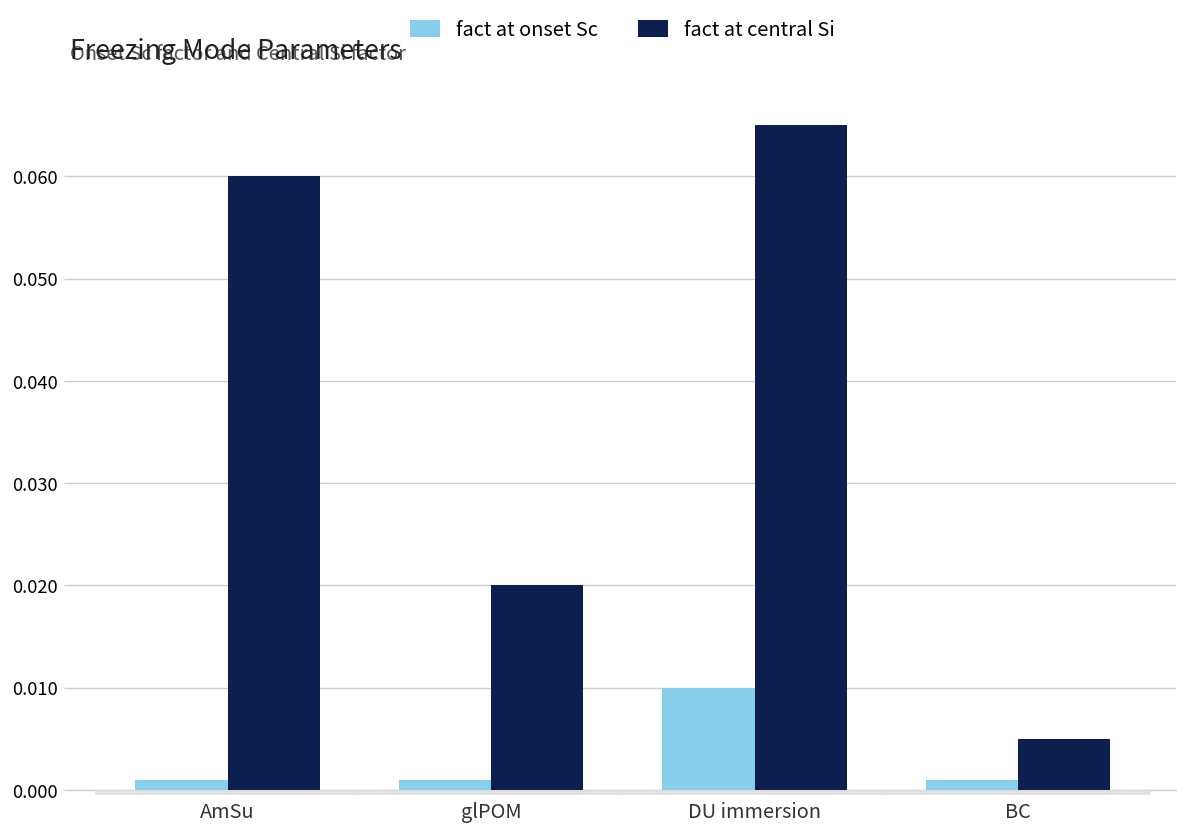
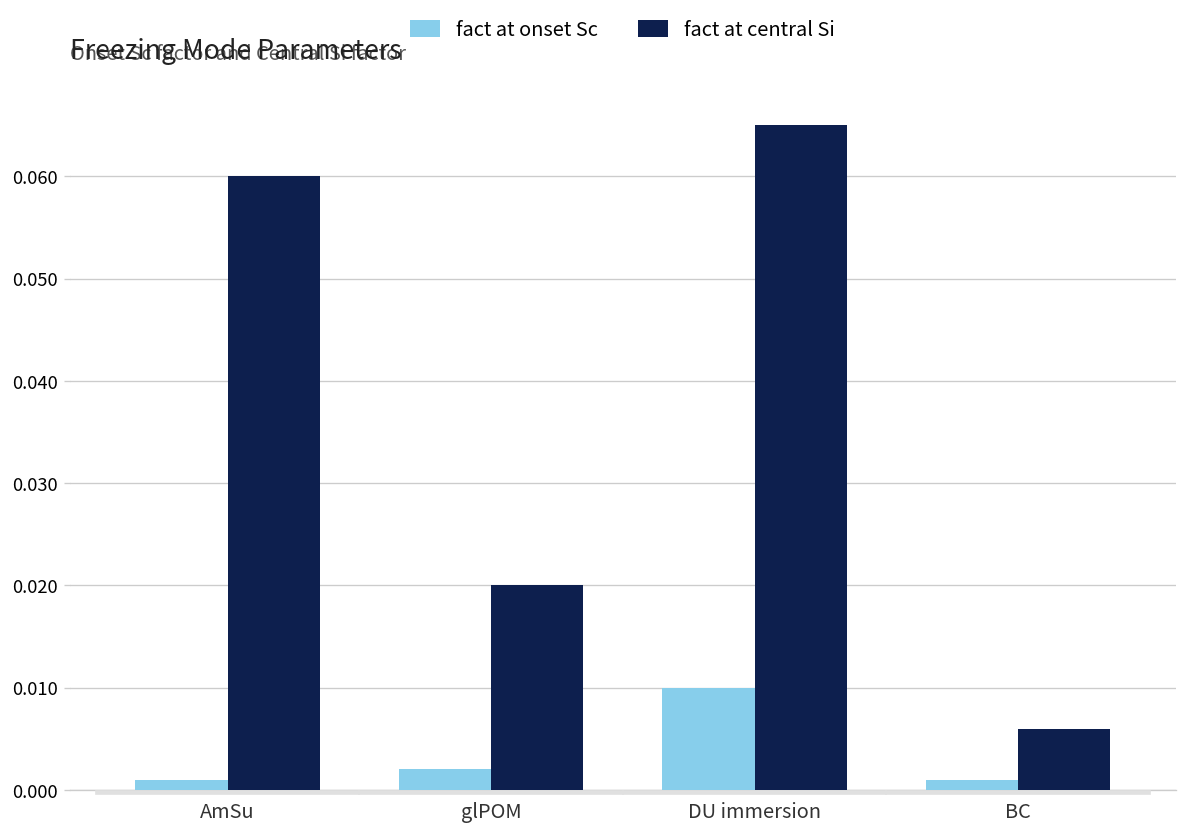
fact at onset Sc, glPOM: 0.001 -> 0.002
fact at central Si, BC: 0.005 -> 0.006
